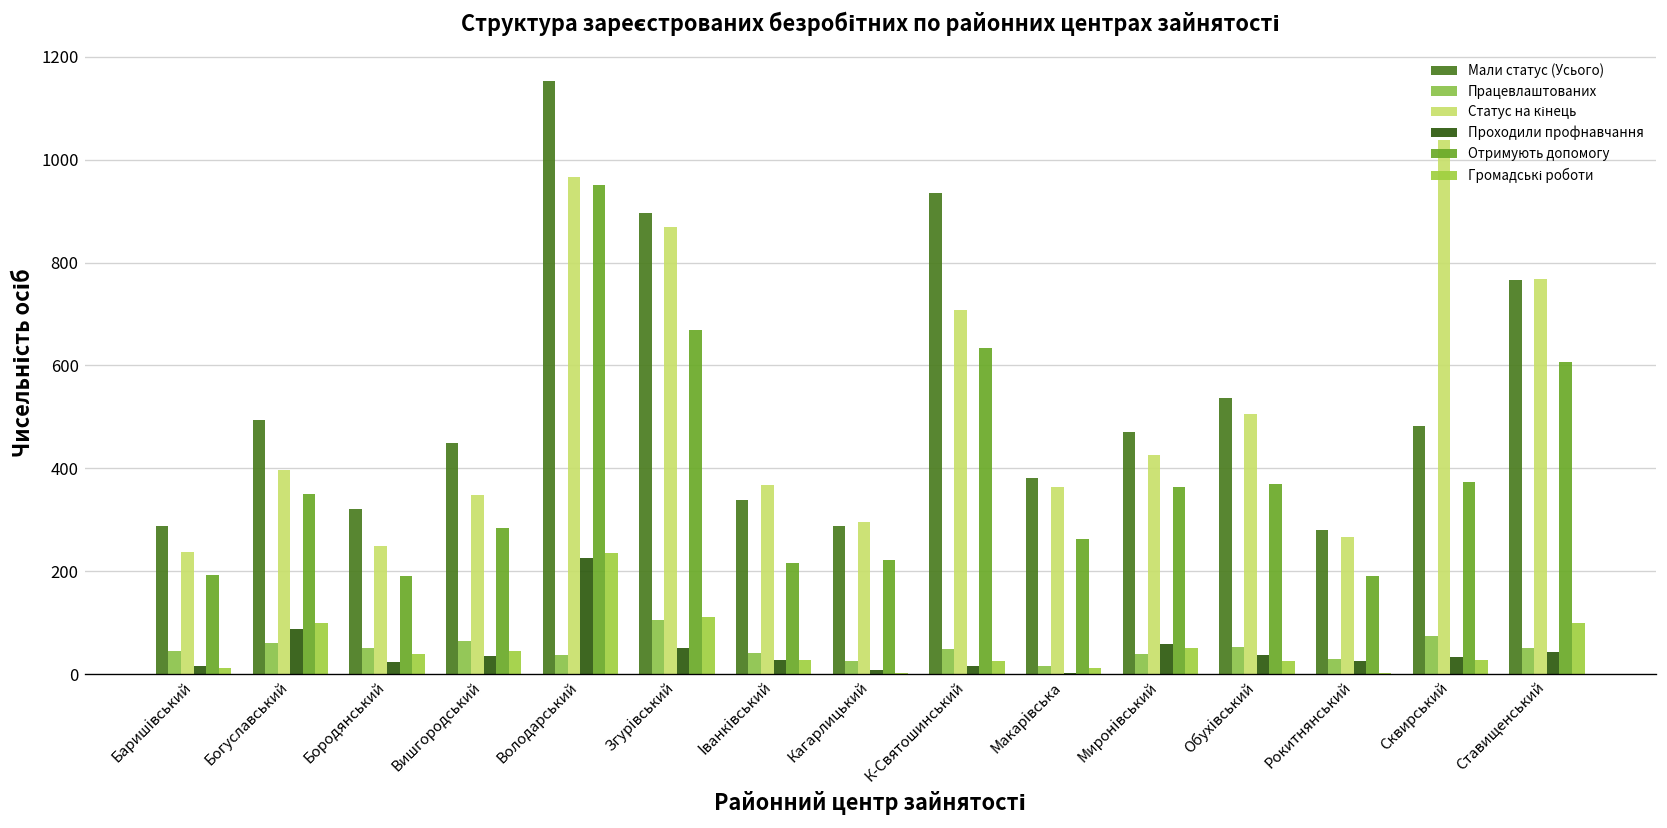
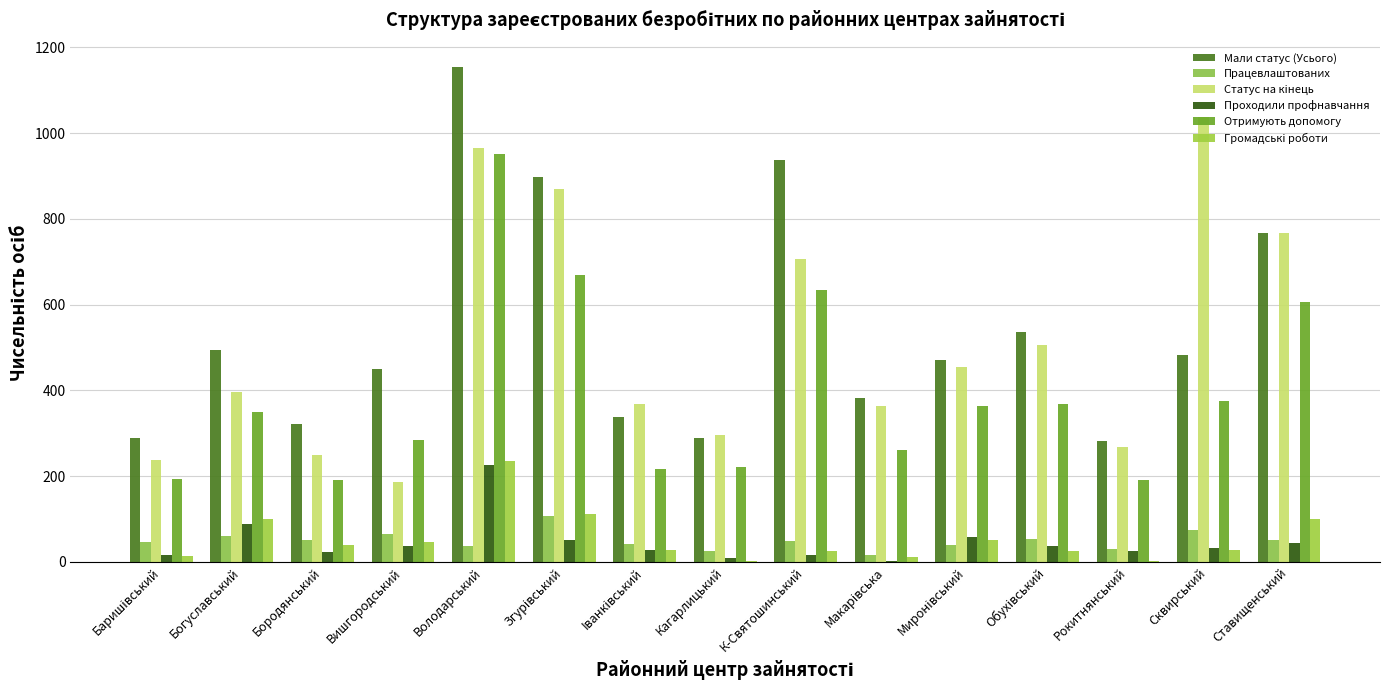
Статус на кінець, Вишгородський: 350 -> 190
Статус на кінець, Миронівський: 430 -> 460
